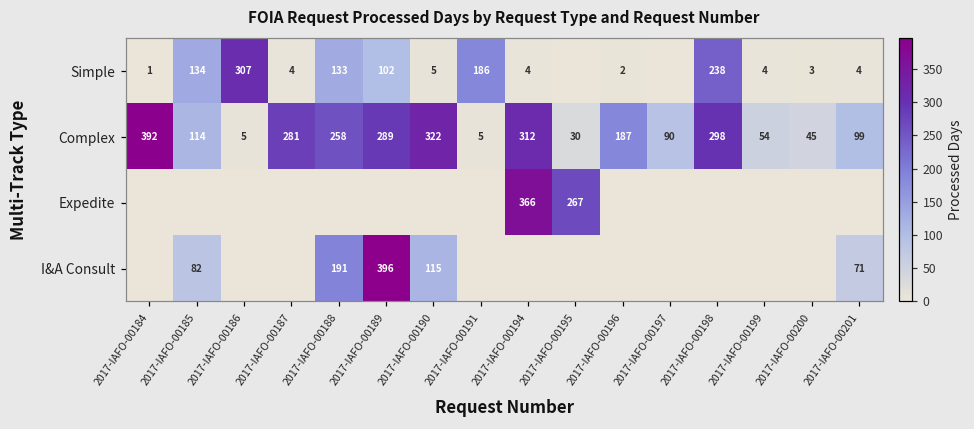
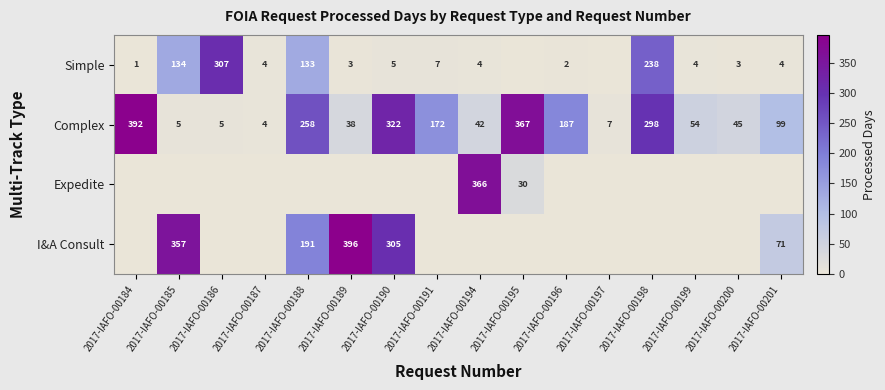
Simple, 2017-IAFO-00189: 102 -> 3
Simple, 2017-IAFO-00191: 186 -> 7
Complex, 2017-IAFO-00185: 114 -> 5
Complex, 2017-IAFO-00187: 281 -> 4
Complex, 2017-IAFO-00189: 289 -> 38
Complex, 2017-IAFO-00191: 5 -> 172
Complex, 2017-IAFO-00194: 312 -> 42
Complex, 2017-IAFO-00195: 30 -> 367
Complex, 2017-IAFO-00197: 90 -> 7
Expedite, 2017-IAFO-00195: 267 -> 30
I&A Consult, 2017-IAFO-00185: 82 -> 357
I&A Consult, 2017-IAFO-00190: 115 -> 305
